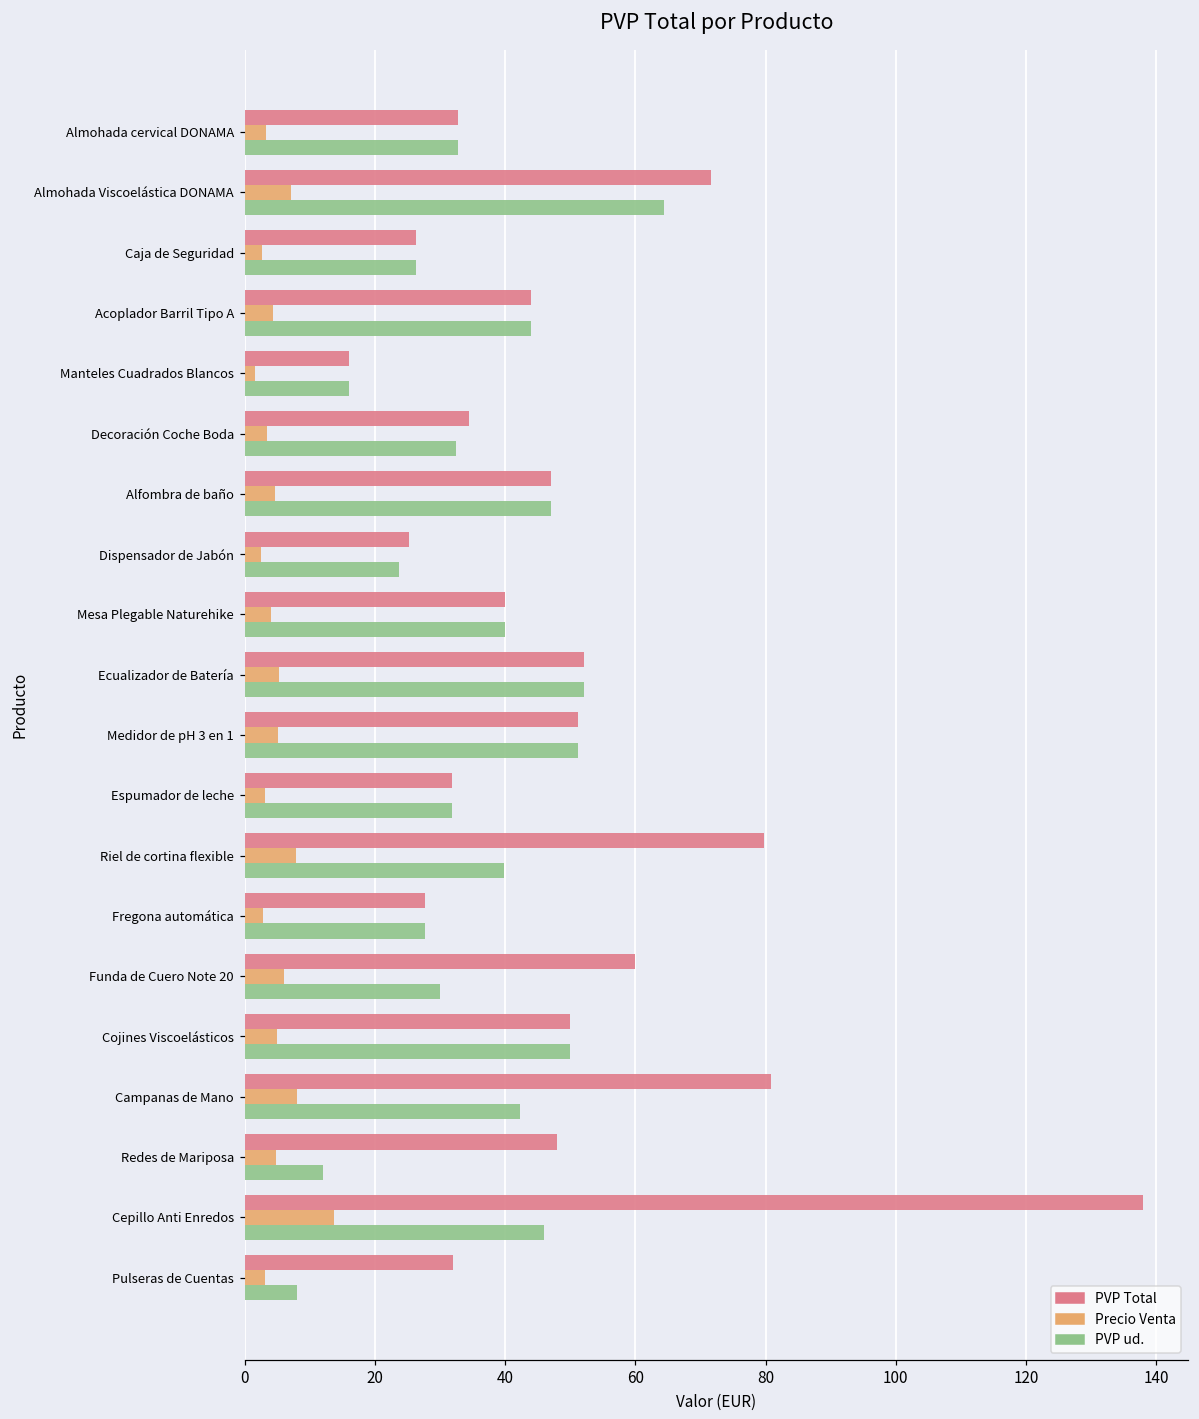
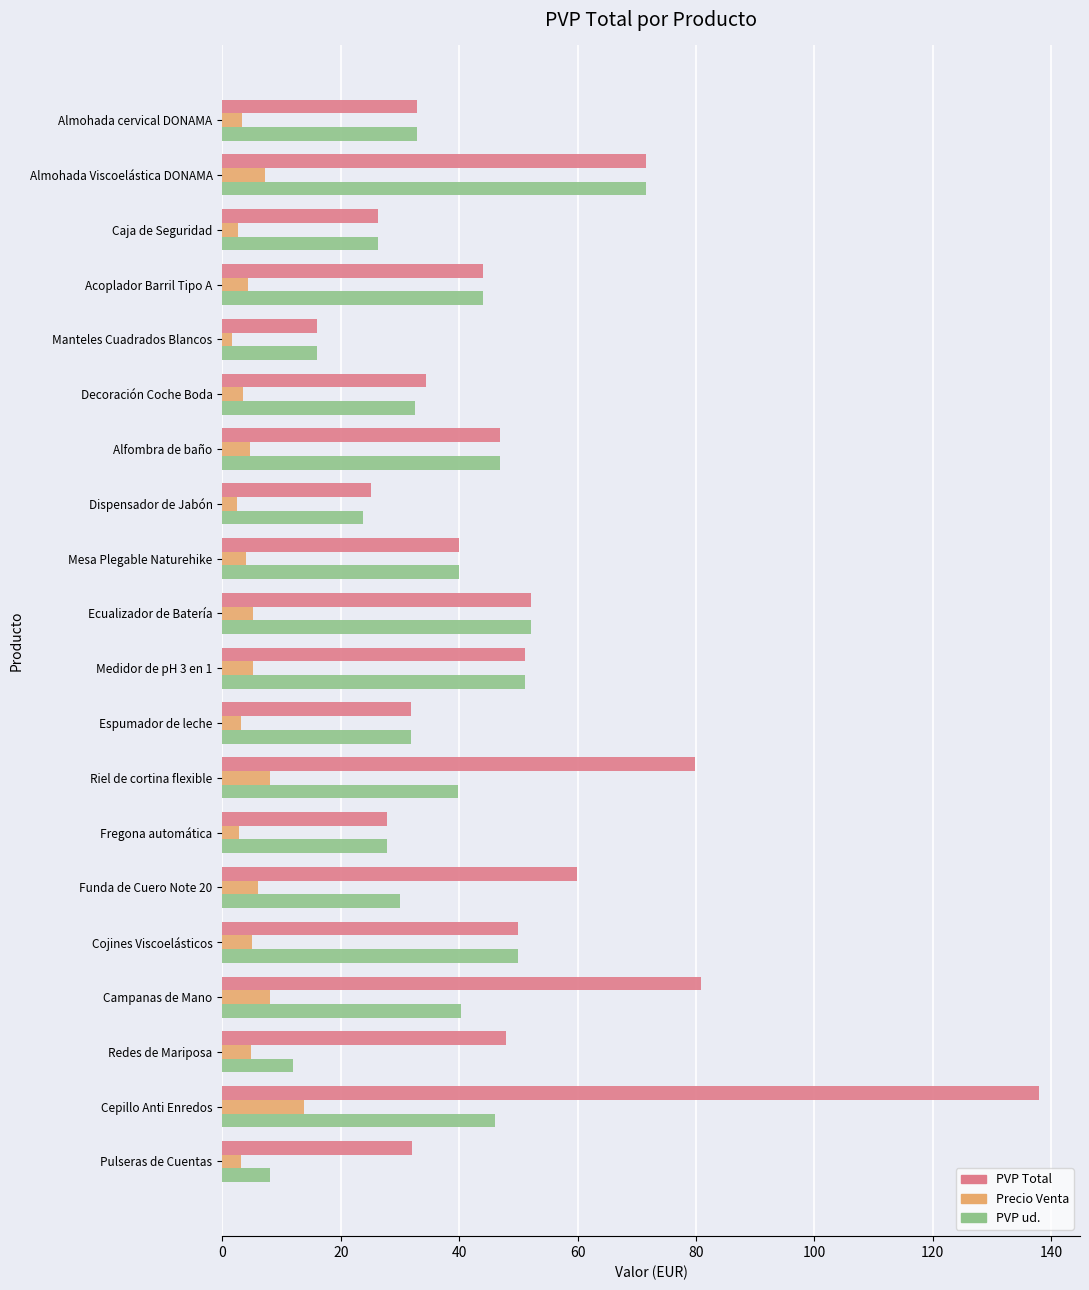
PVP ud., Almohada Viscoelástica DONAMA: 64 -> 72
PVP ud., Campanas de Mano: 42 -> 40
